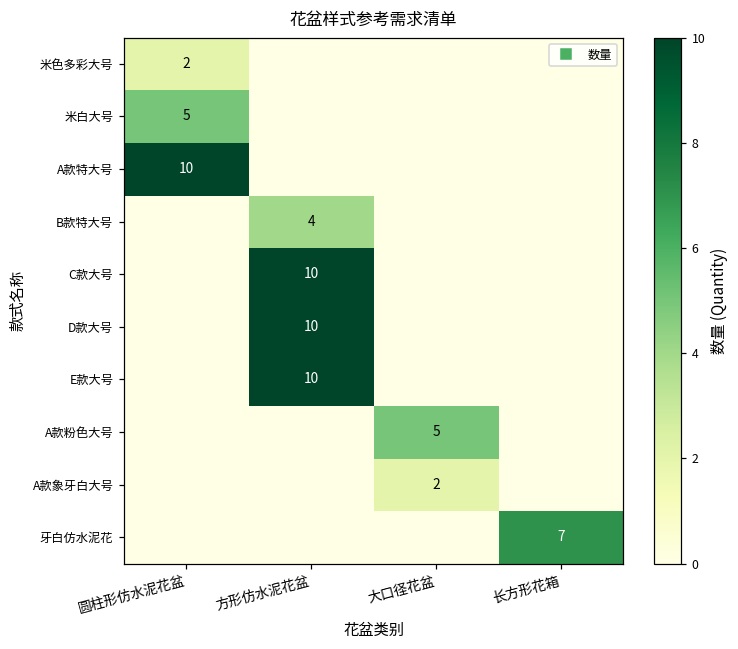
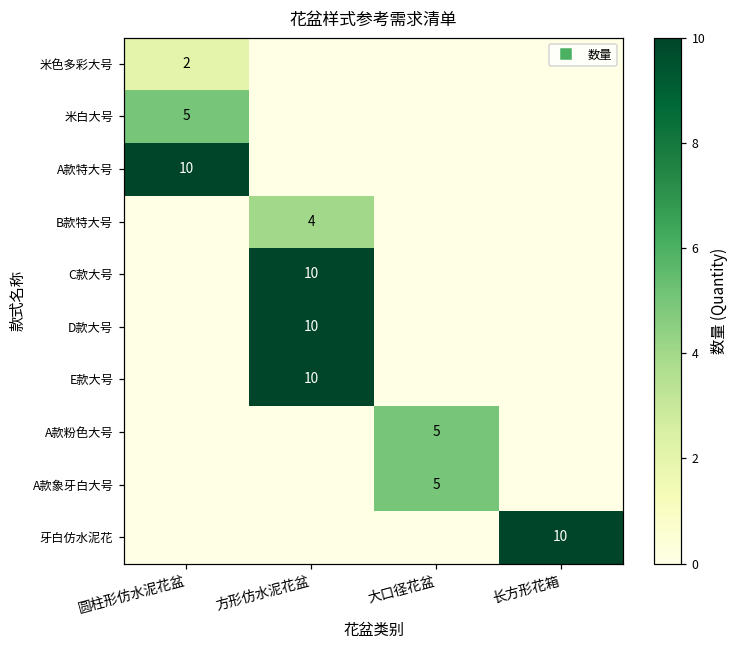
A款象牙白大号, 大口径花盆: 2 -> 5
牙白仿水泥花, 长方形花箱: 7 -> 10
